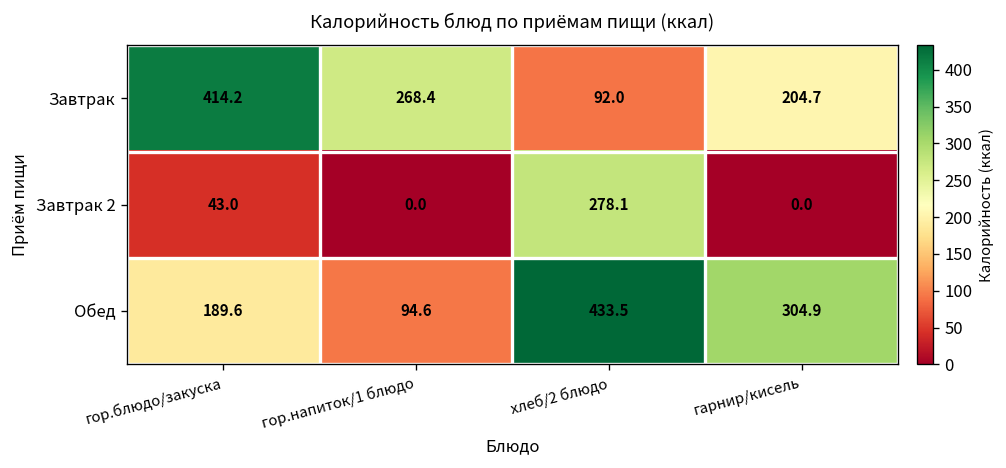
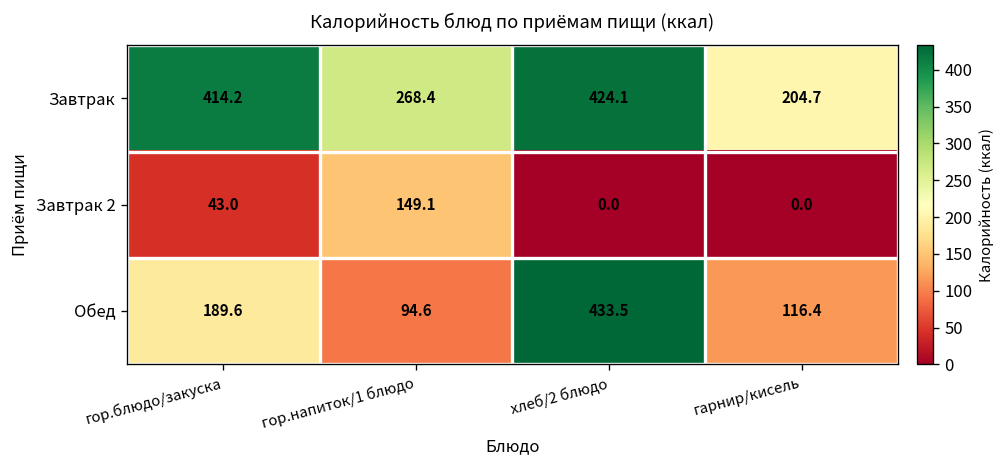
Завтрак, хлеб/2 блюдо: 92.0 -> 424.1
Завтрак 2, гор.напиток/1 блюдо: 0.0 -> 149.1
Завтрак 2, хлеб/2 блюдо: 278.1 -> 0.0
Обед, гарнир/кисель: 304.9 -> 116.4
